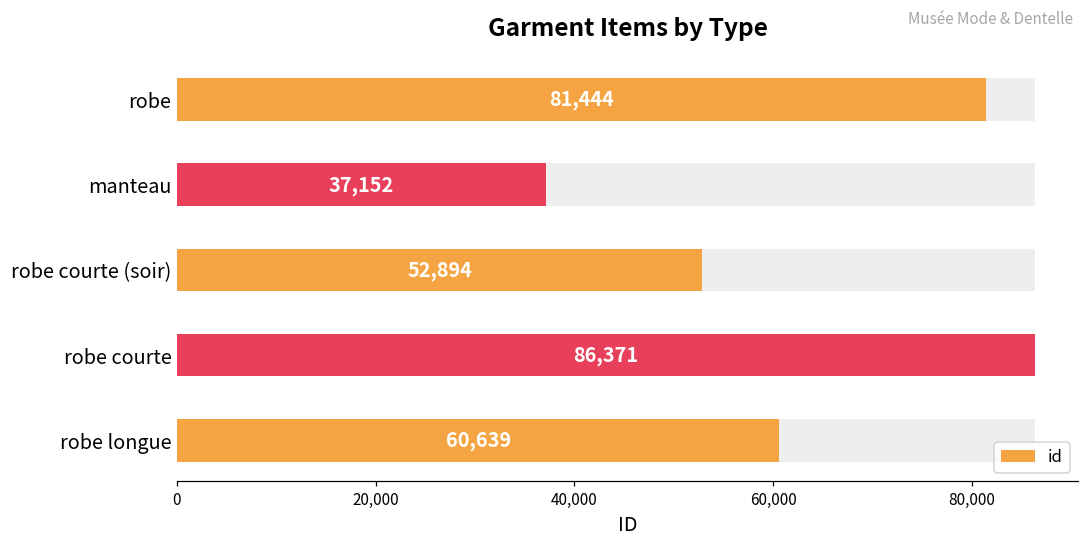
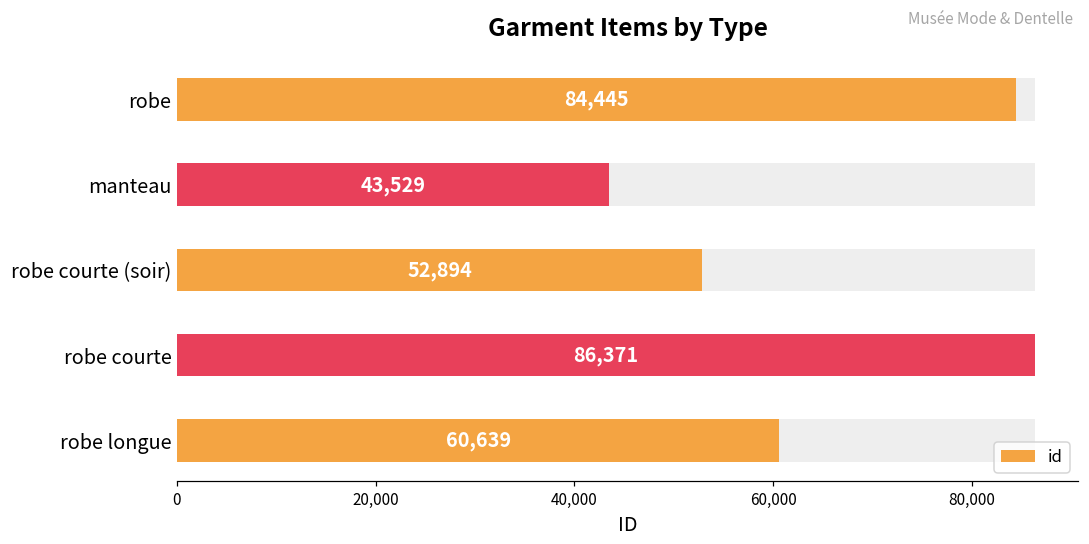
id, robe: 81,444 -> 84,445
id, manteau: 37,152 -> 43,529
